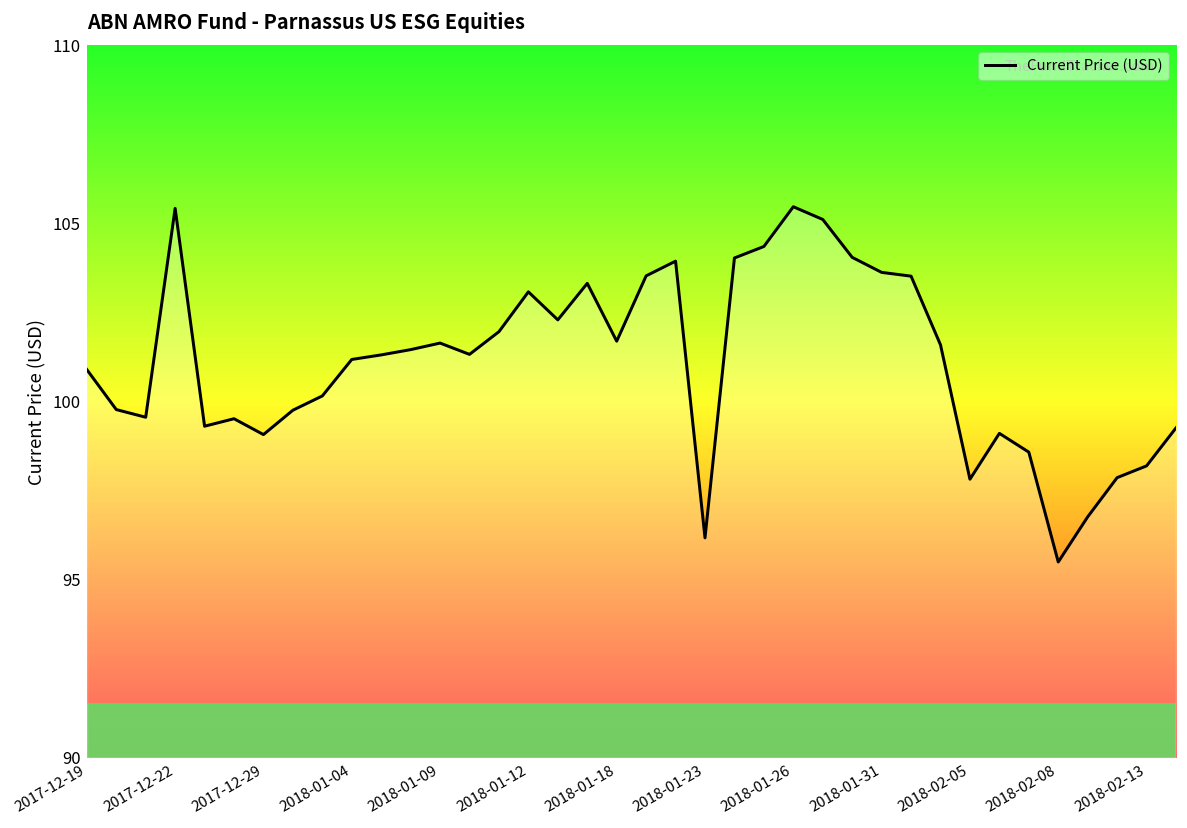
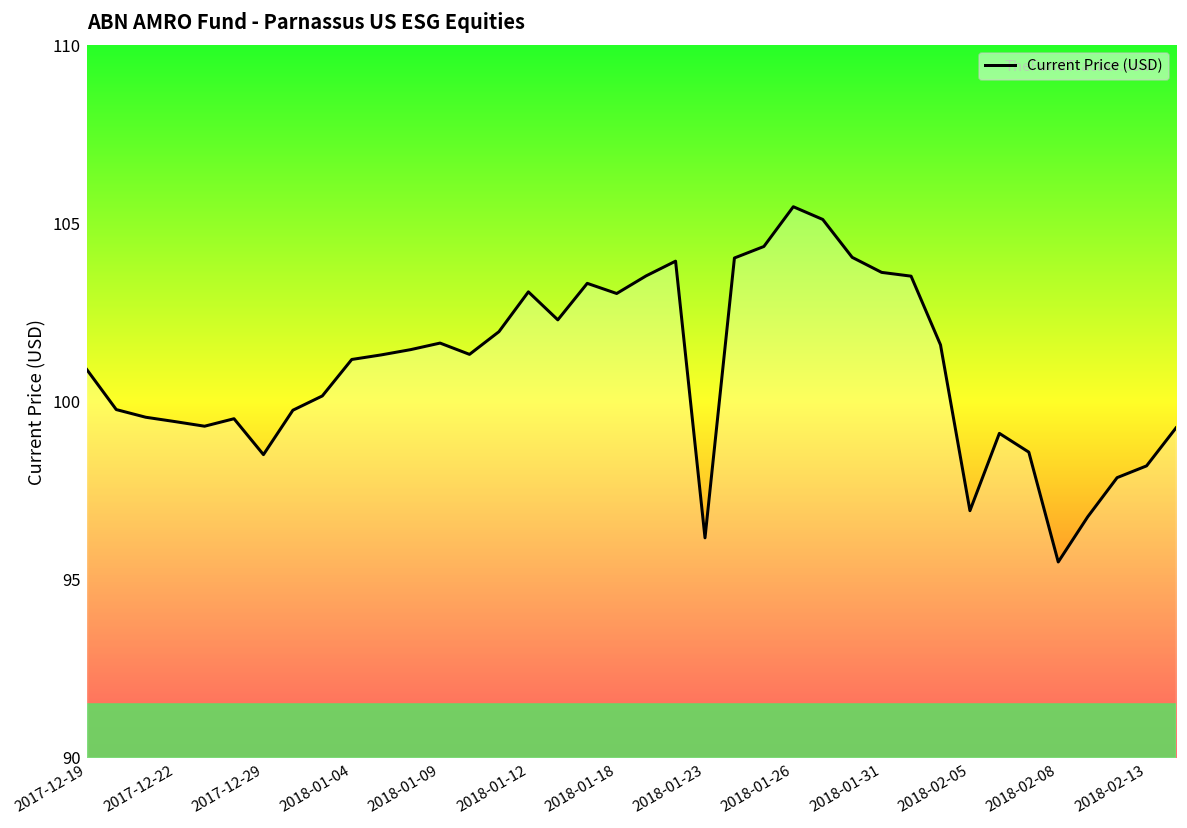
2017-12-22: 105.4 -> 99.4
2017-12-29: 99.1 -> 98.5
2018-01-18: 101.7 -> 103.0
2018-02-05: 97.8 -> 96.9
